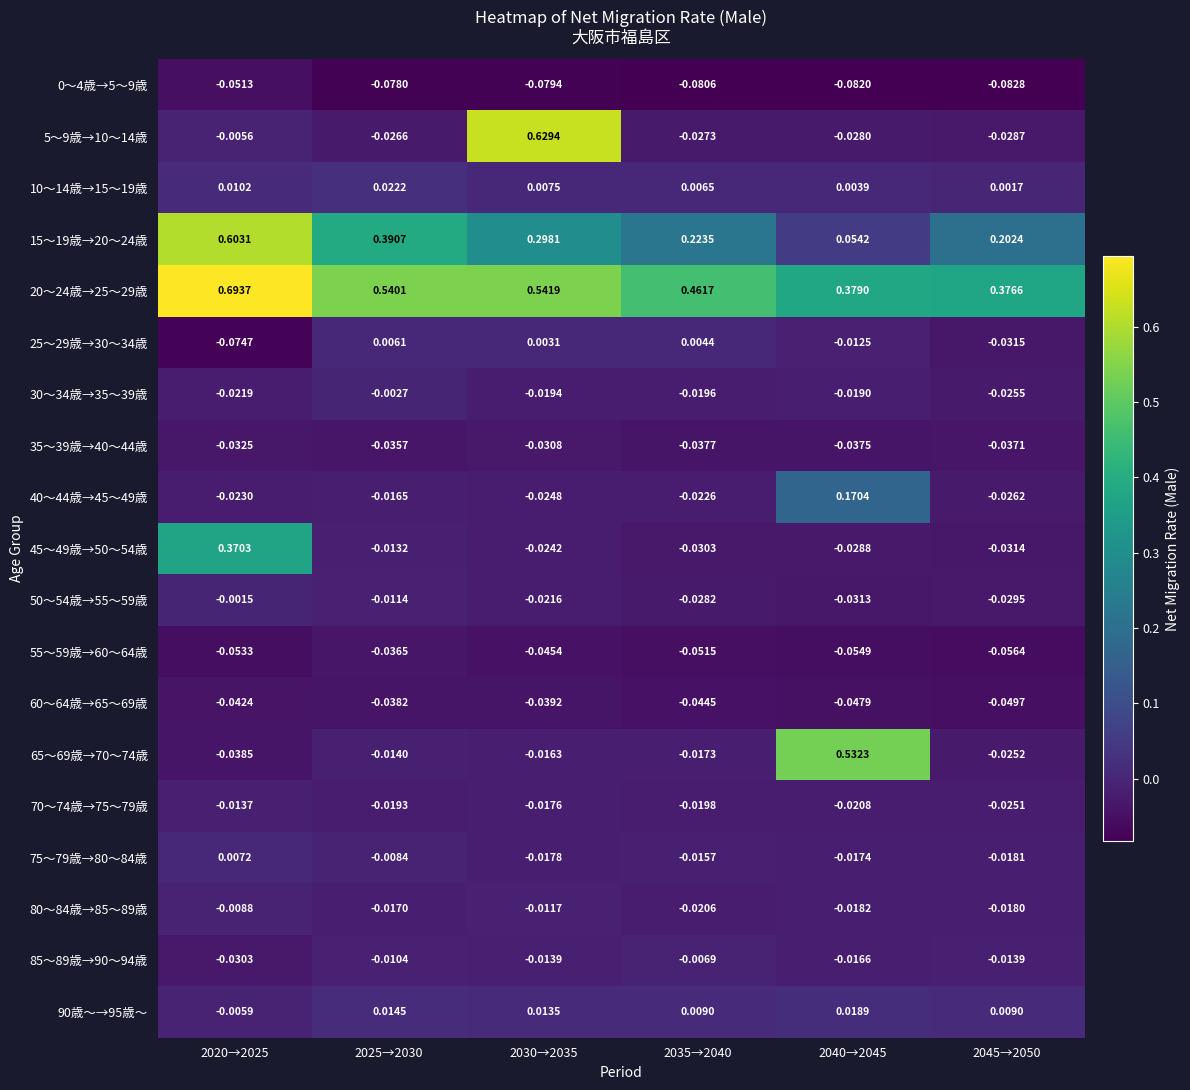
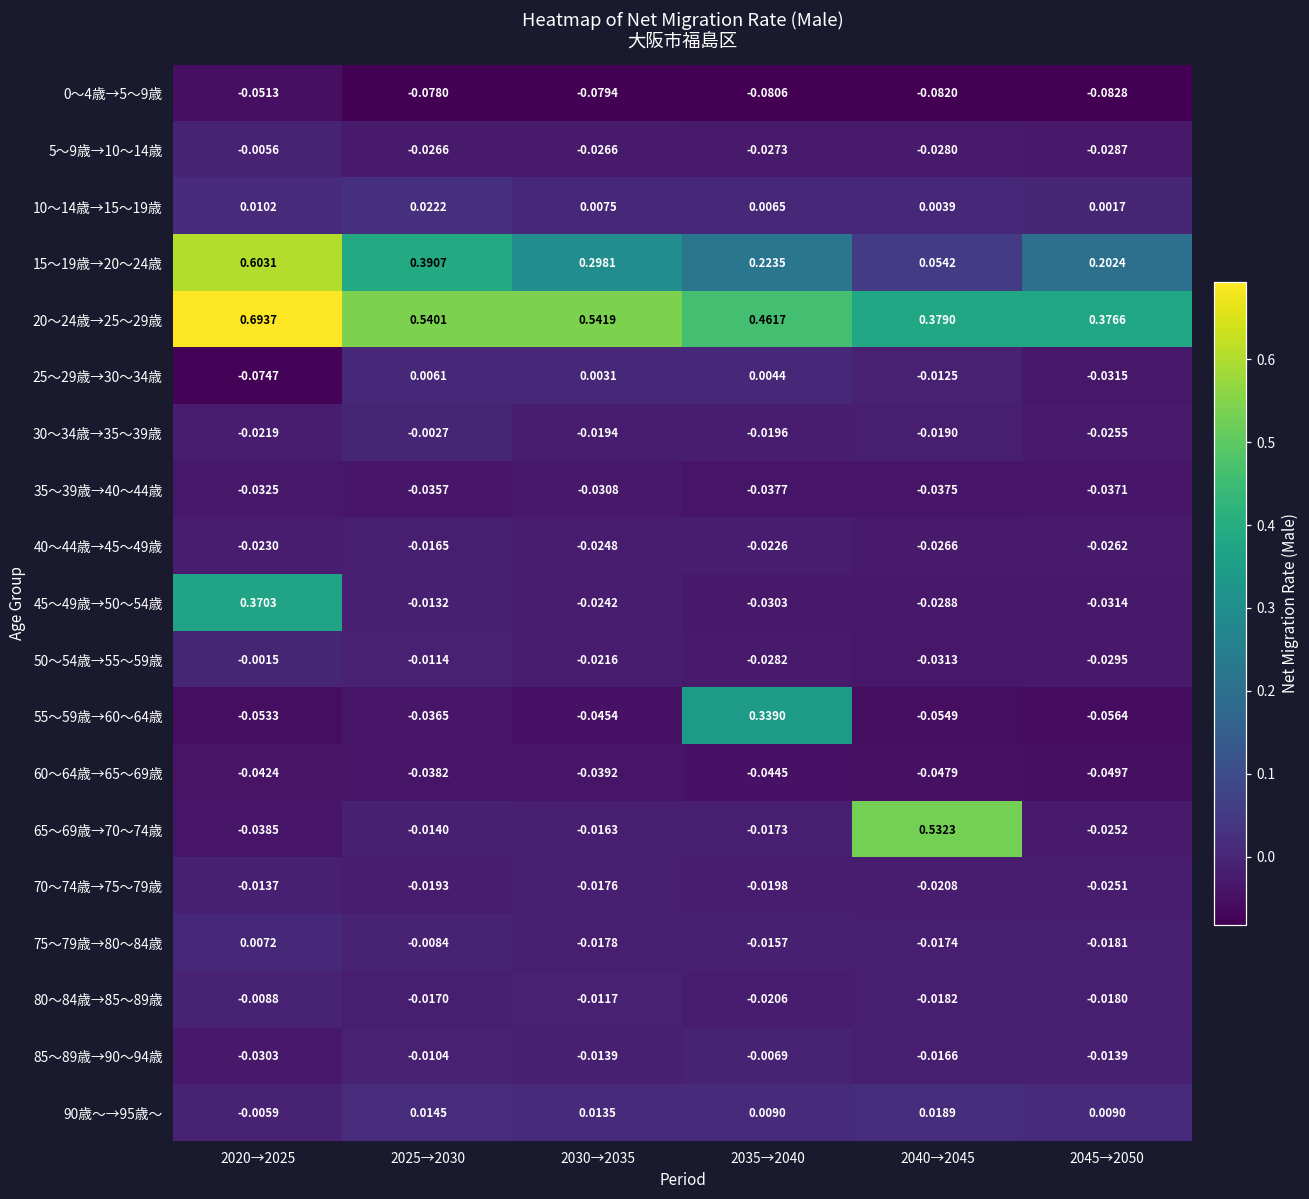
5～9歳→10～14歳, 2030→2035: 0.6294 -> -0.0266
40～44歳→45～49歳, 2040→2045: 0.1704 -> -0.0266
55～59歳→60～64歳, 2035→2040: -0.0515 -> 0.3390
